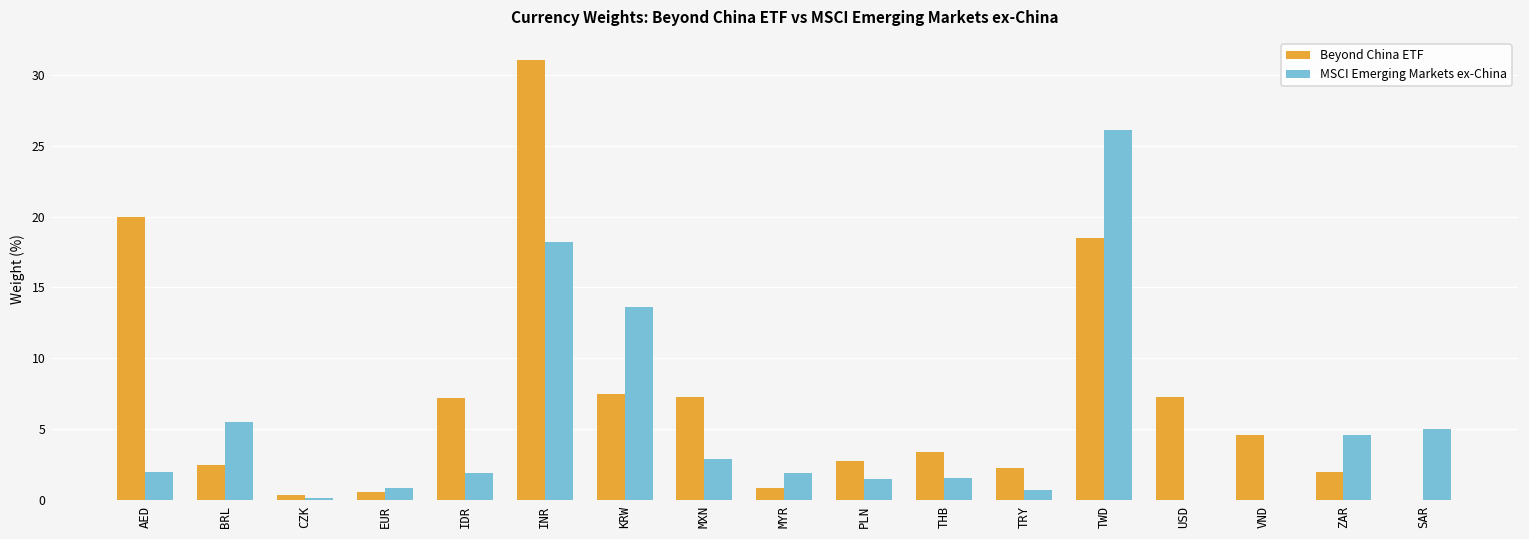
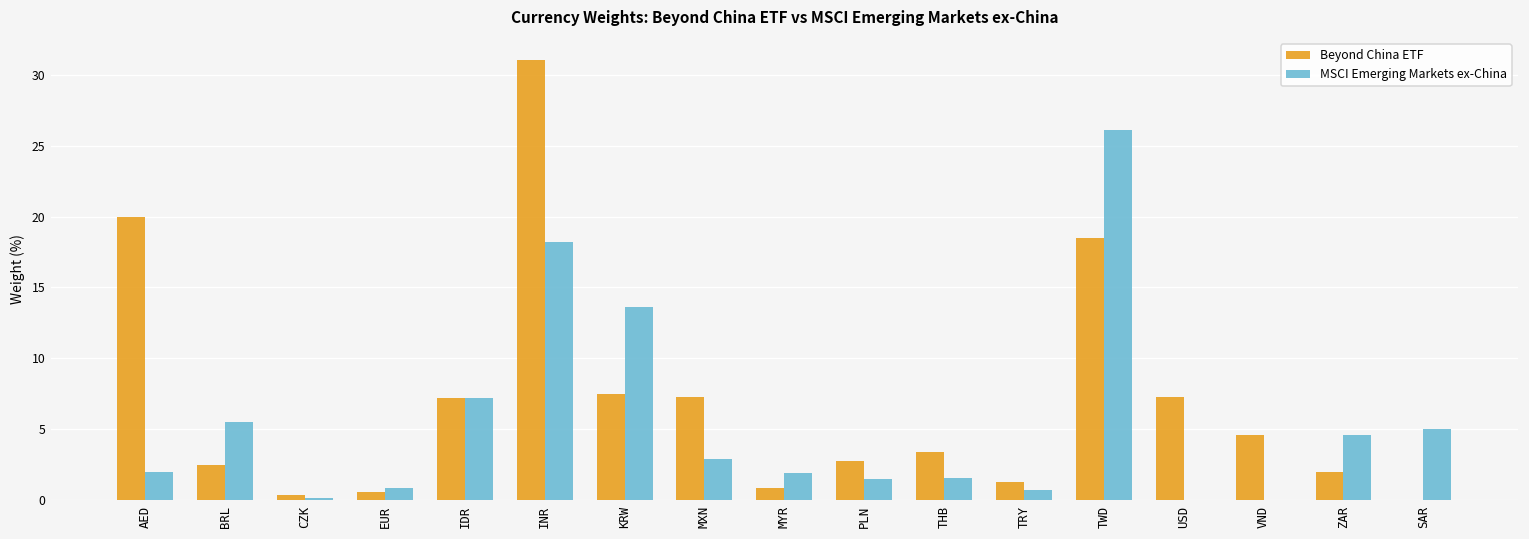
MSCI Emerging Markets ex-China, IDR: 1.9 -> 7.2
Beyond China ETF, TRY: 2.3 -> 1.3
